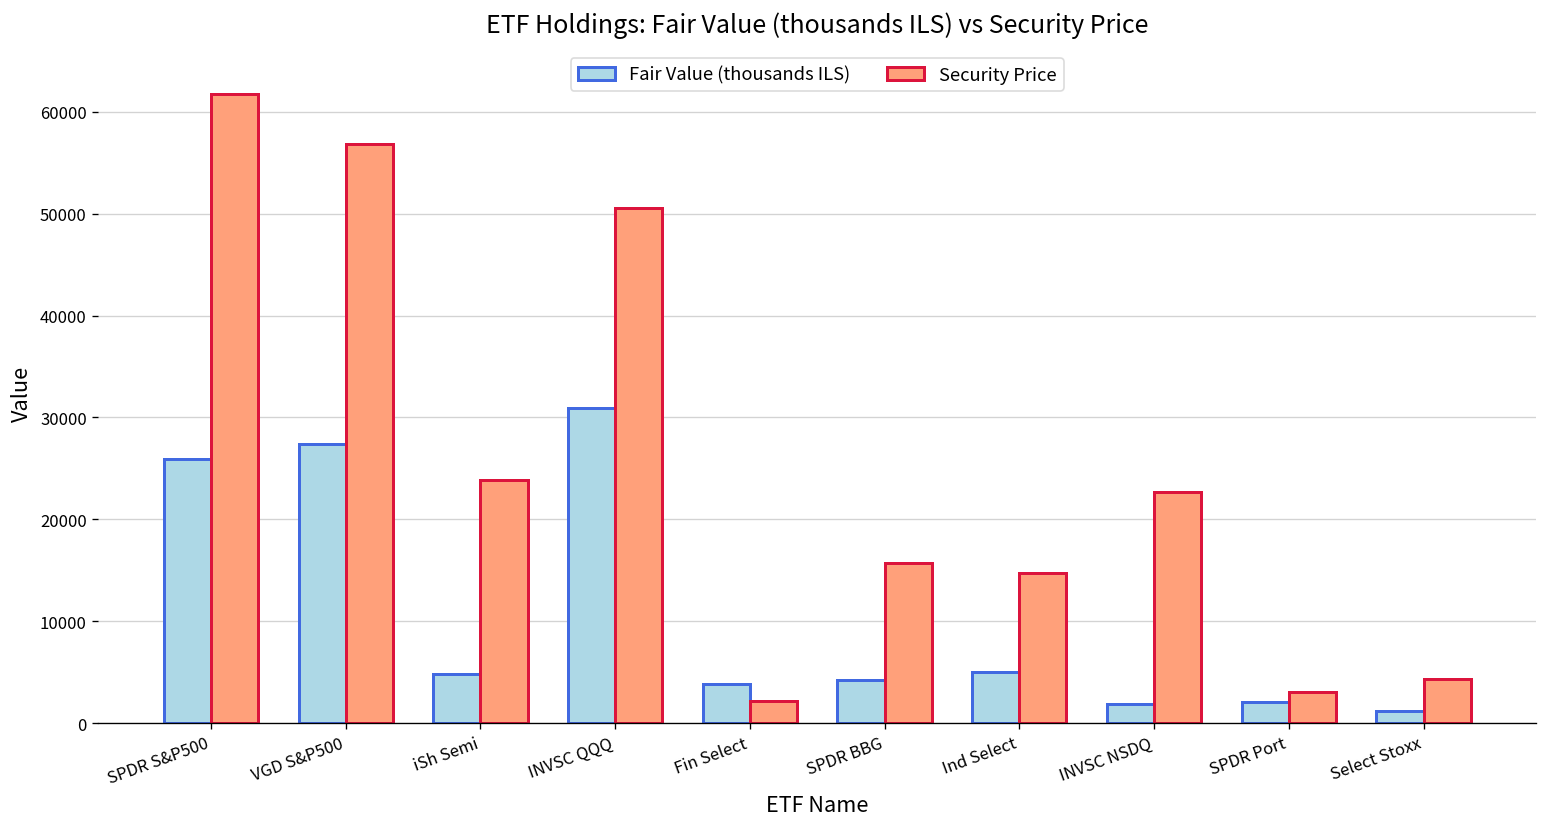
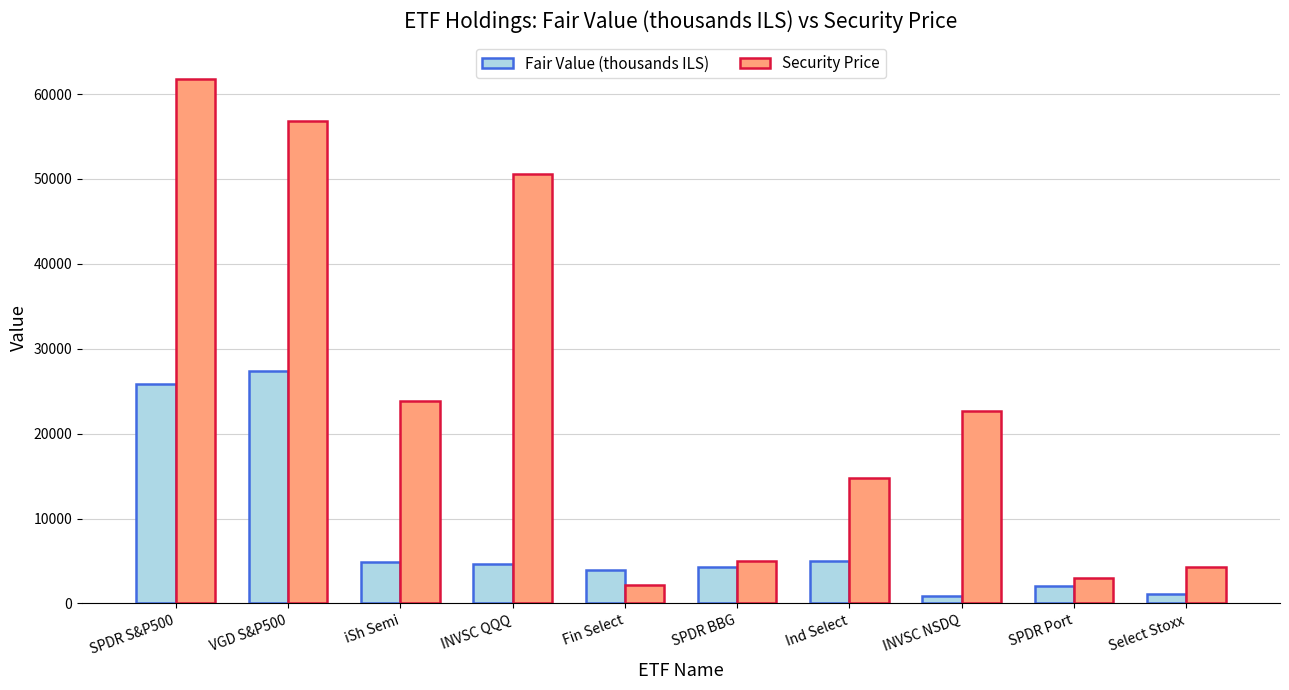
Fair Value (thousands ILS), INVSC QQQ: 31000 -> 5000
Security Price, SPDR BBG: 16000 -> 5000
Fair Value (thousands ILS), INVSC NSDQ: 2000 -> 1000
